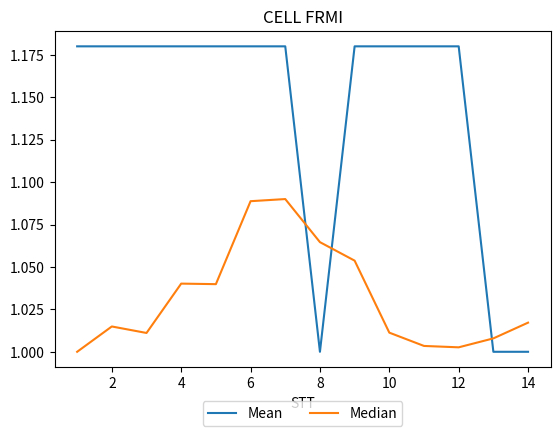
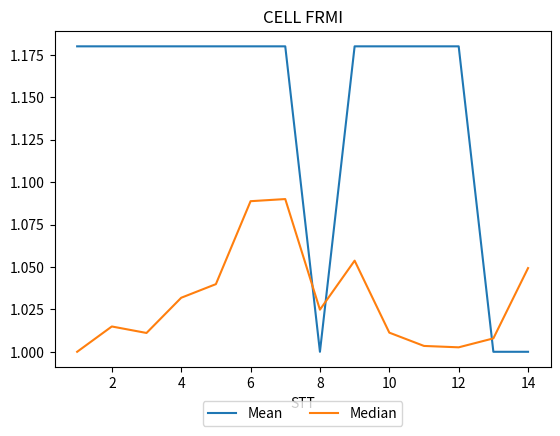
Median, 4: 1.040 -> 1.032
Median, 8: 1.065 -> 1.025
Median, 14: 1.017 -> 1.049
